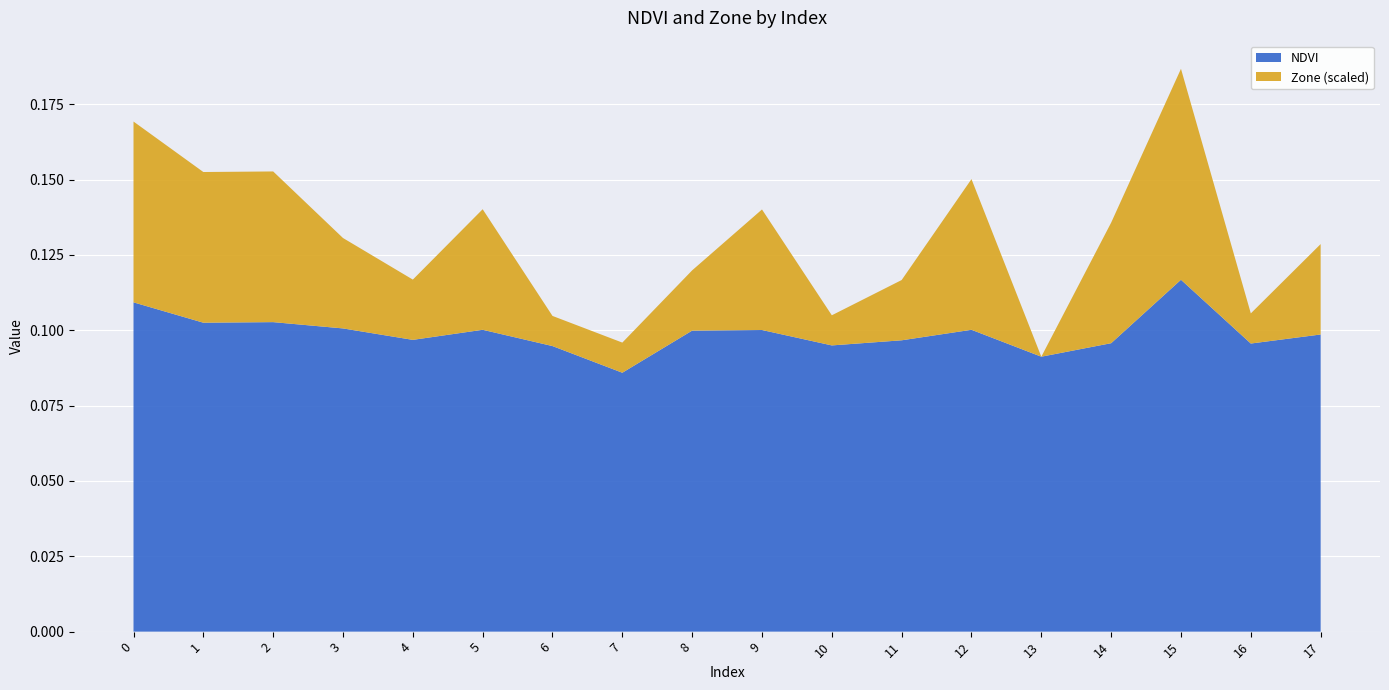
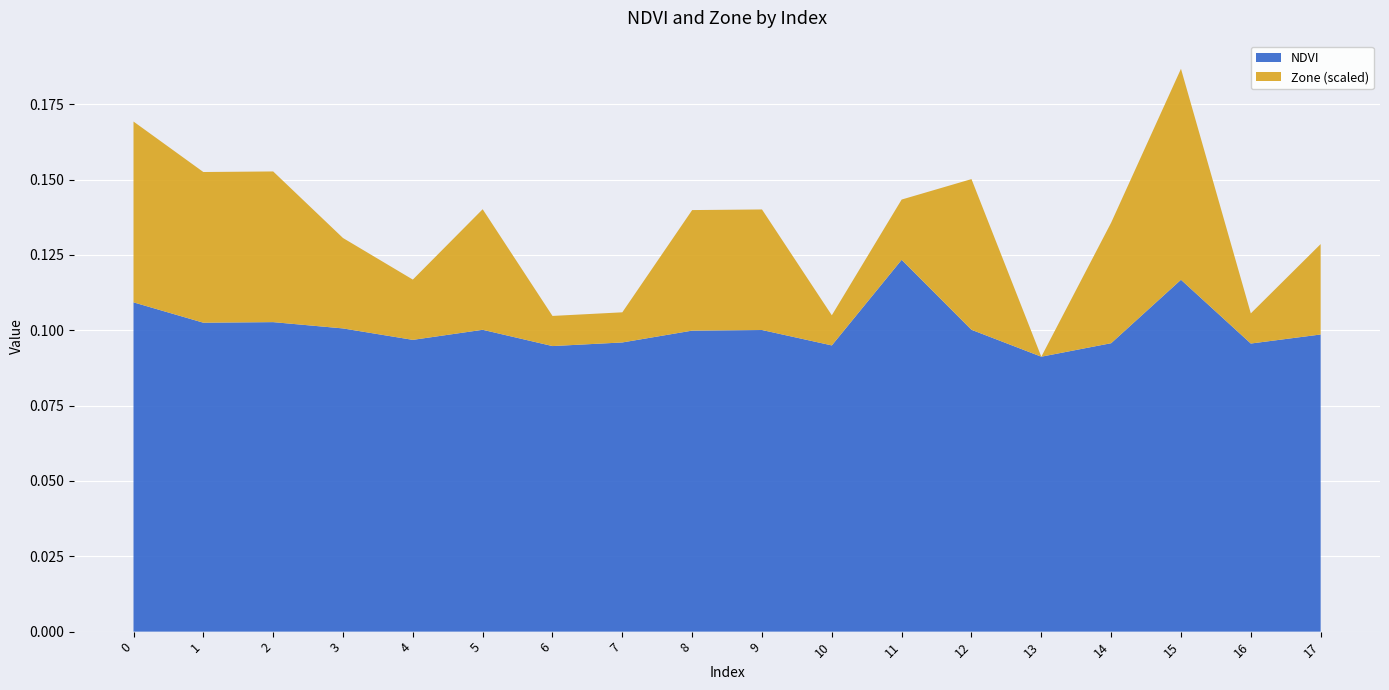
NDVI, 7: 0.086 -> 0.096
Zone (scaled), 8: 0.020 -> 0.040
NDVI, 11: 0.097 -> 0.123
